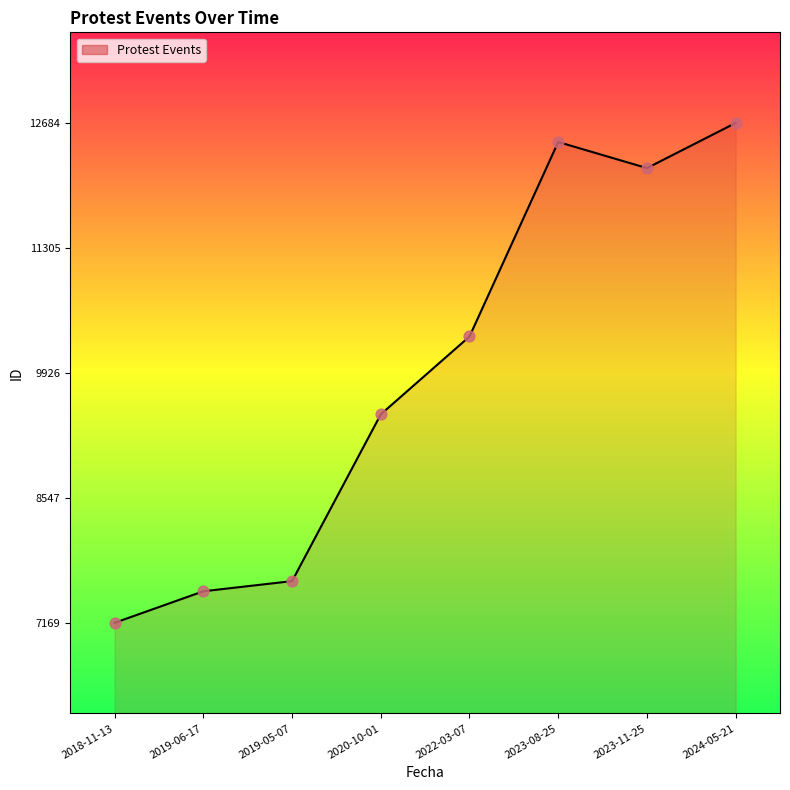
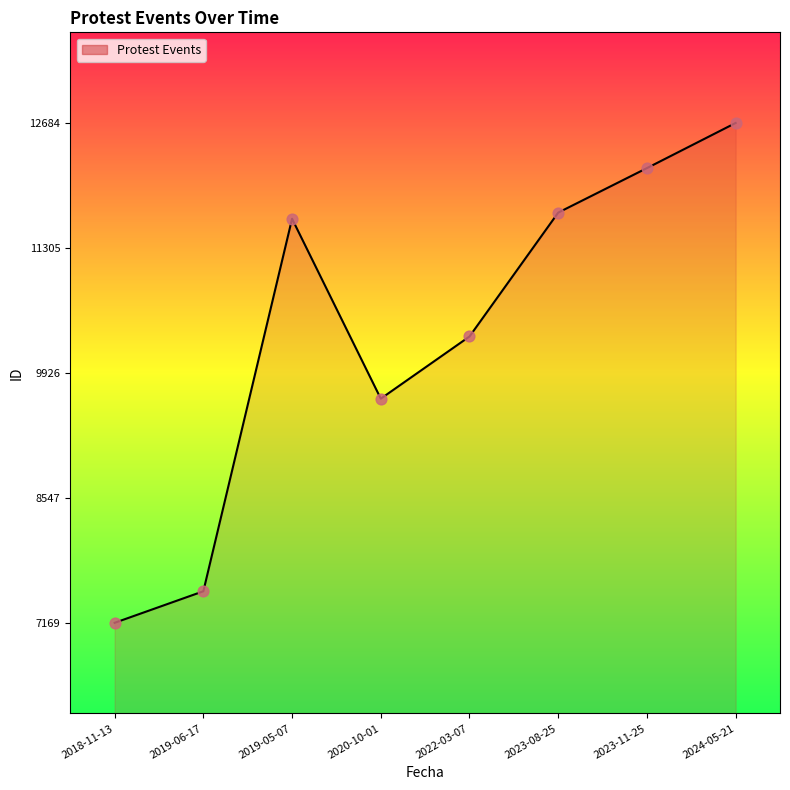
2019-05-07: 7600 -> 11600
2020-10-01: 9500 -> 9600
2023-08-25: 12500 -> 11700
